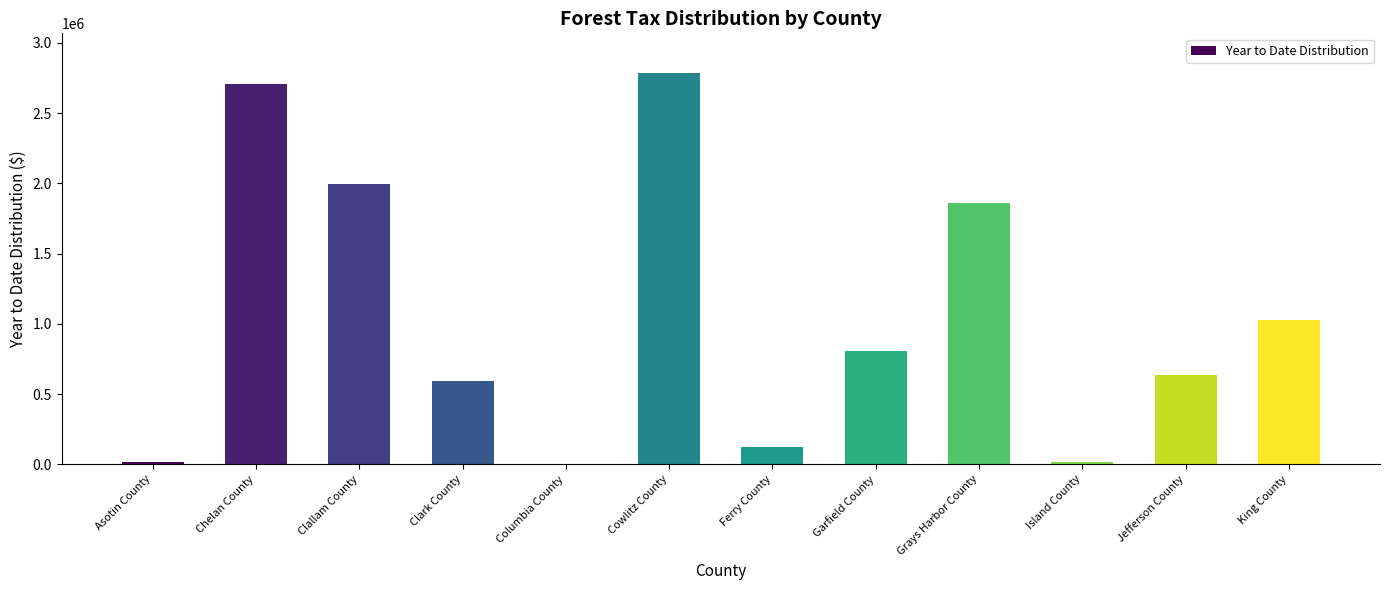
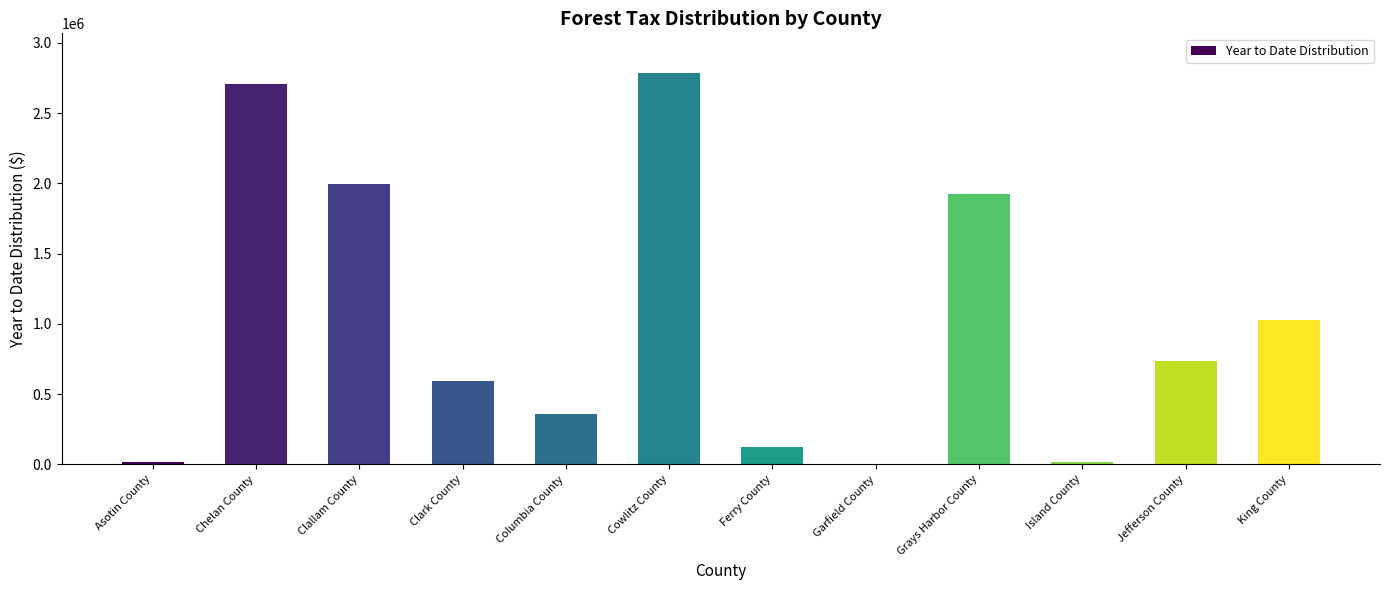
Columbia County: 0 -> 360000
Garfield County: 810000 -> 0
Grays Harbor County: 1860000 -> 1930000
Jefferson County: 640000 -> 730000
